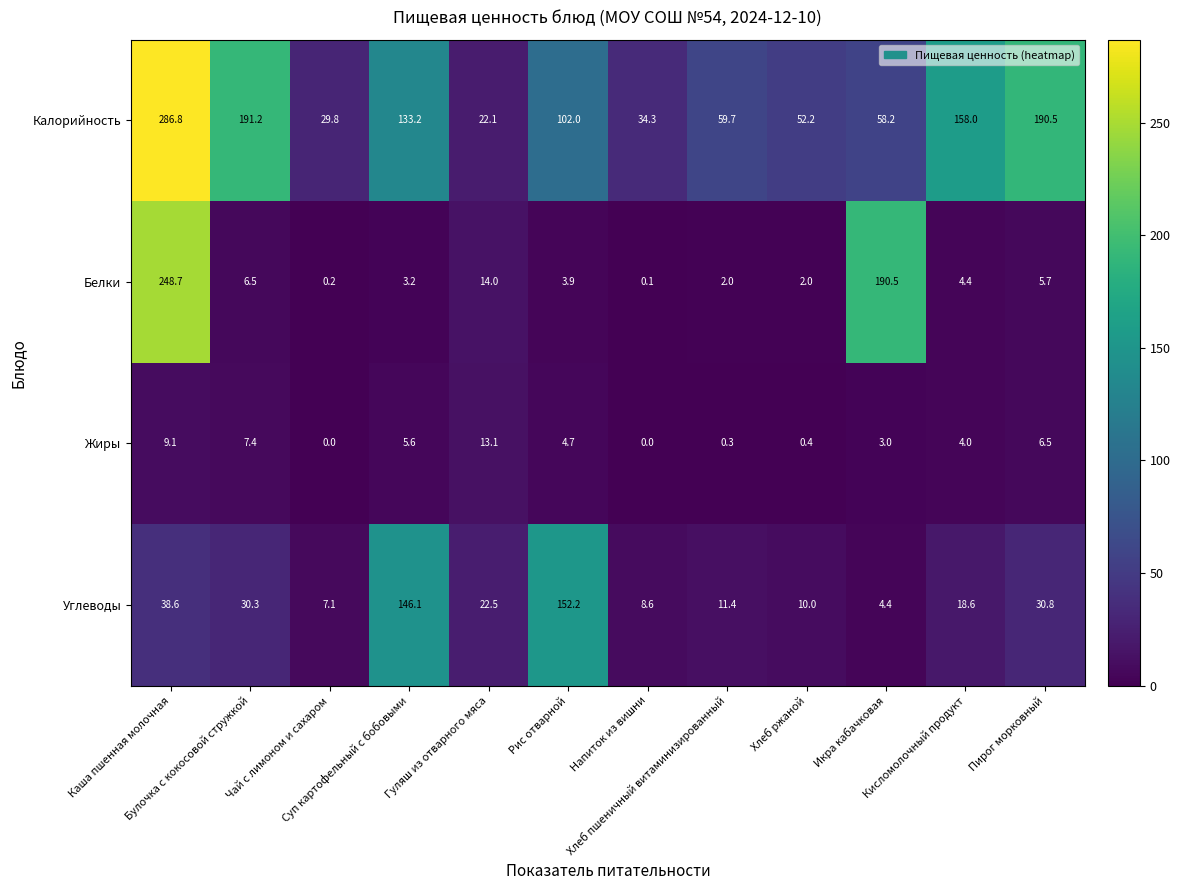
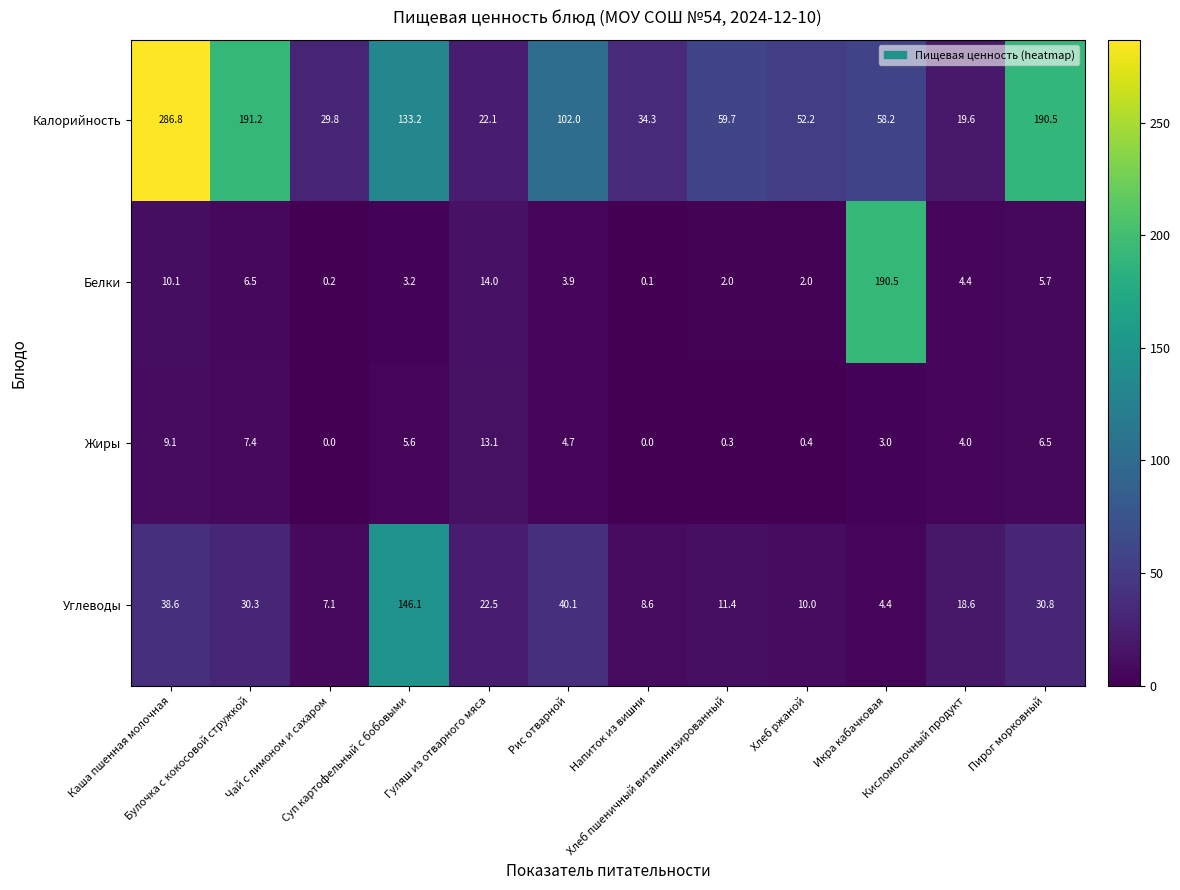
Калорийность, Кисломолочный продукт: 158.0 -> 19.6
Белки, Каша пшенная молочная: 248.7 -> 10.1
Углеводы, Рис отварной: 152.2 -> 40.1
